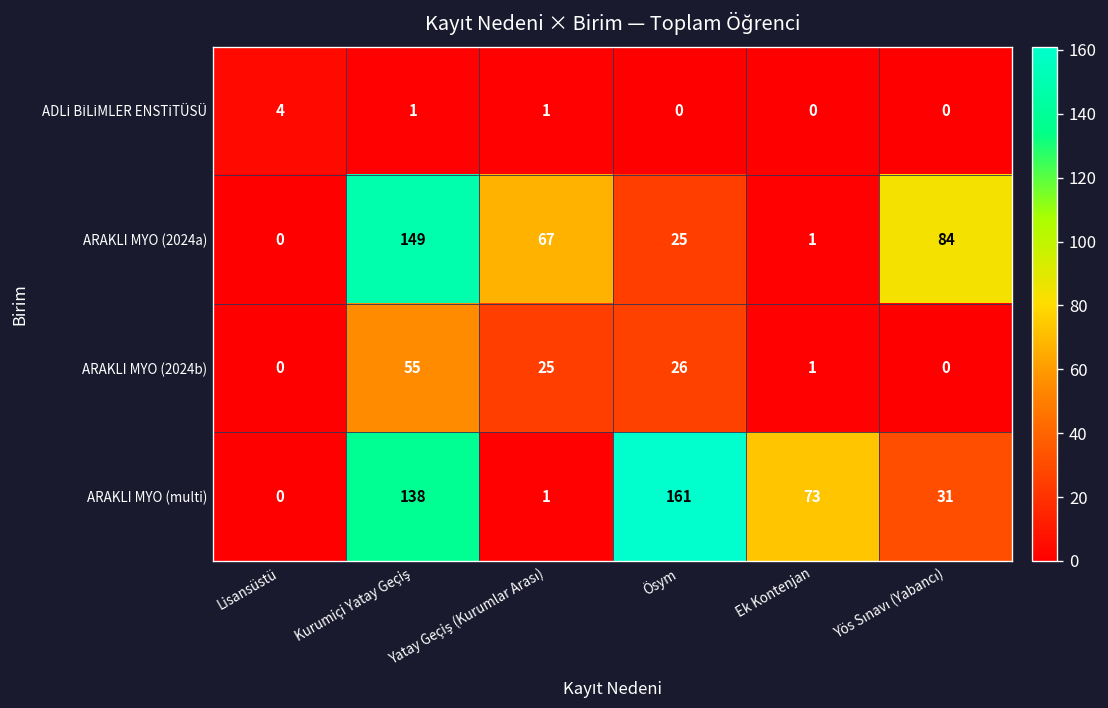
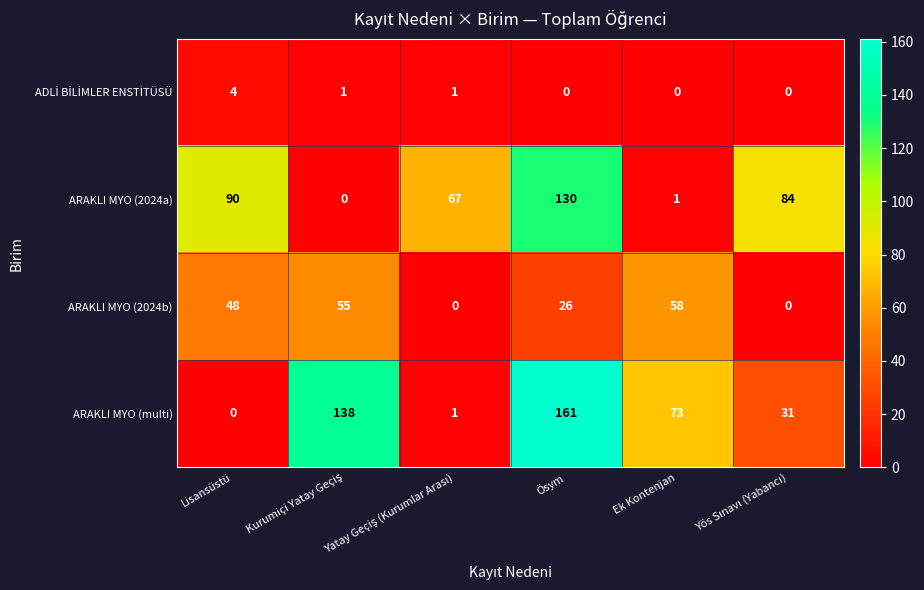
ARAKLI MYO (2024a), Lisansüstü: 0 -> 90
ARAKLI MYO (2024a), Kurumiçi Yatay Geçiş: 149 -> 0
ARAKLI MYO (2024a), Ösym: 25 -> 130
ARAKLI MYO (2024b), Lisansüstü: 0 -> 48
ARAKLI MYO (2024b), Yatay Geçiş (Kurumlar Arası): 25 -> 0
ARAKLI MYO (2024b), Ek Kontenjan: 1 -> 58
